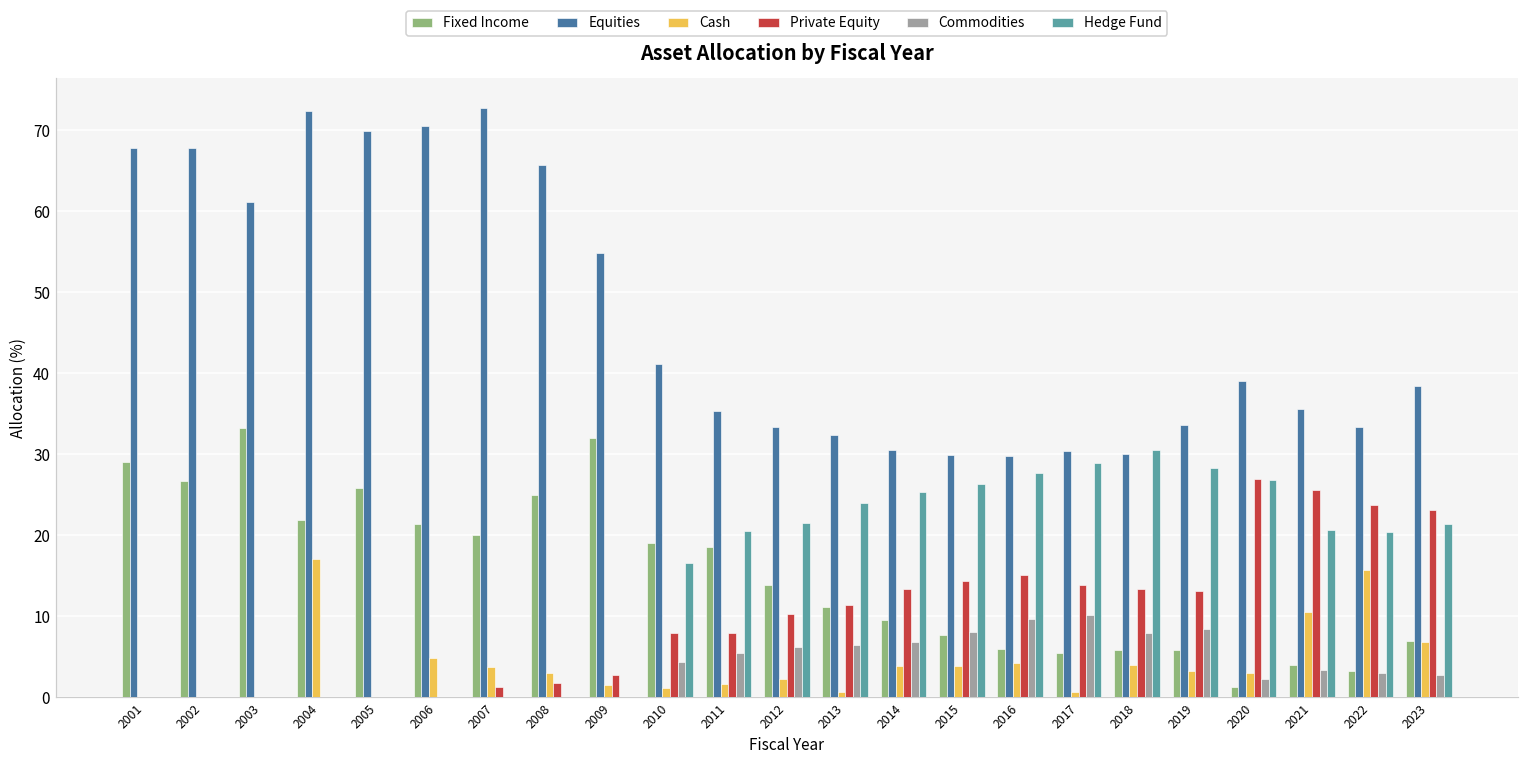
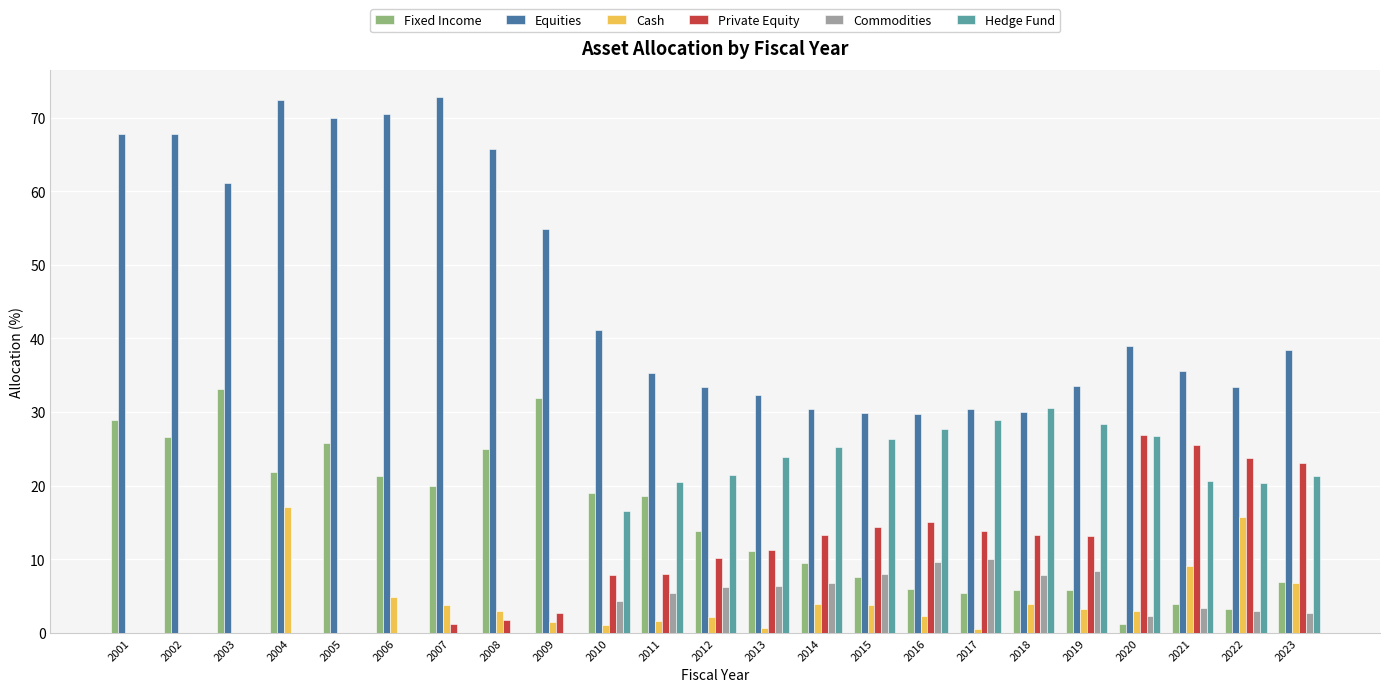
Cash, 2016: 4 -> 2
Cash, 2021: 10 -> 9
